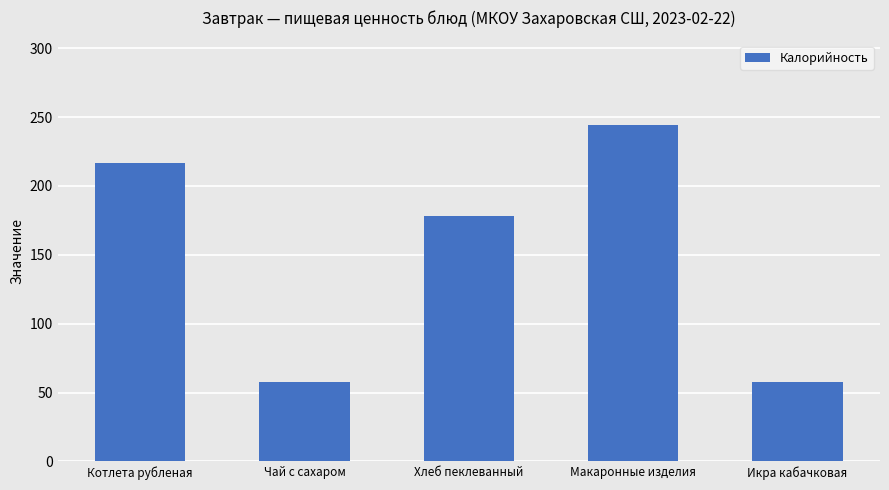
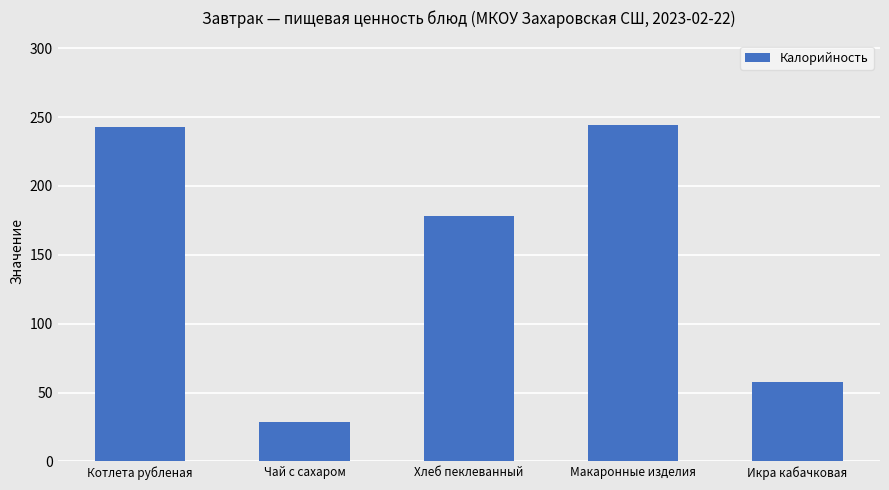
Котлета рубленая: 217 -> 243
Чай с сахаром: 58 -> 29
